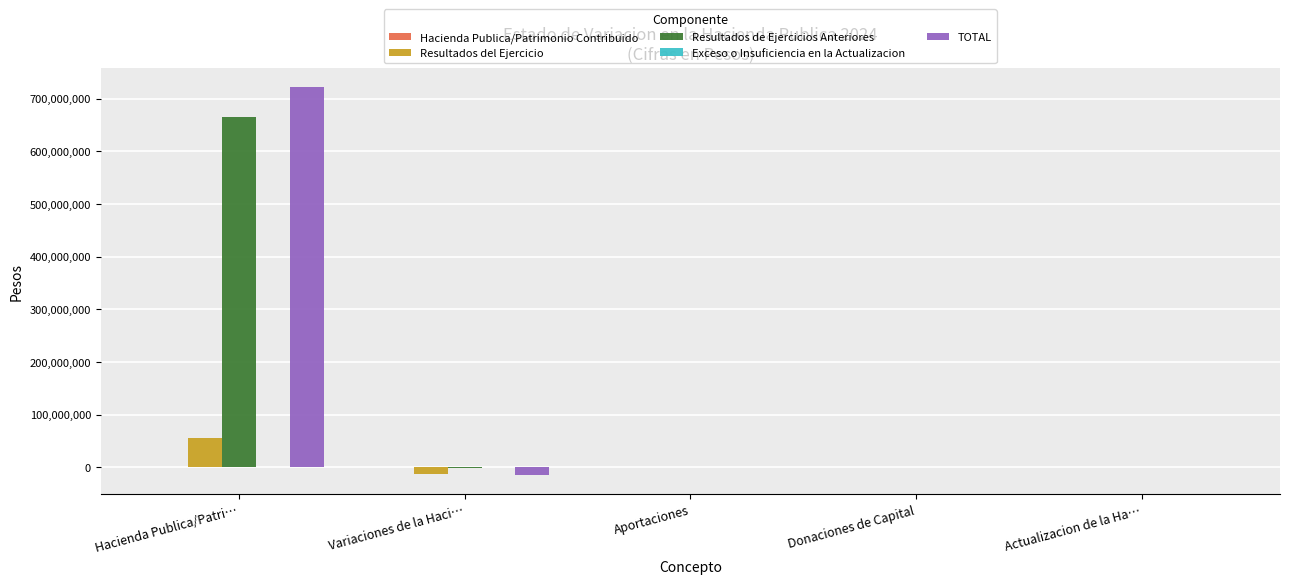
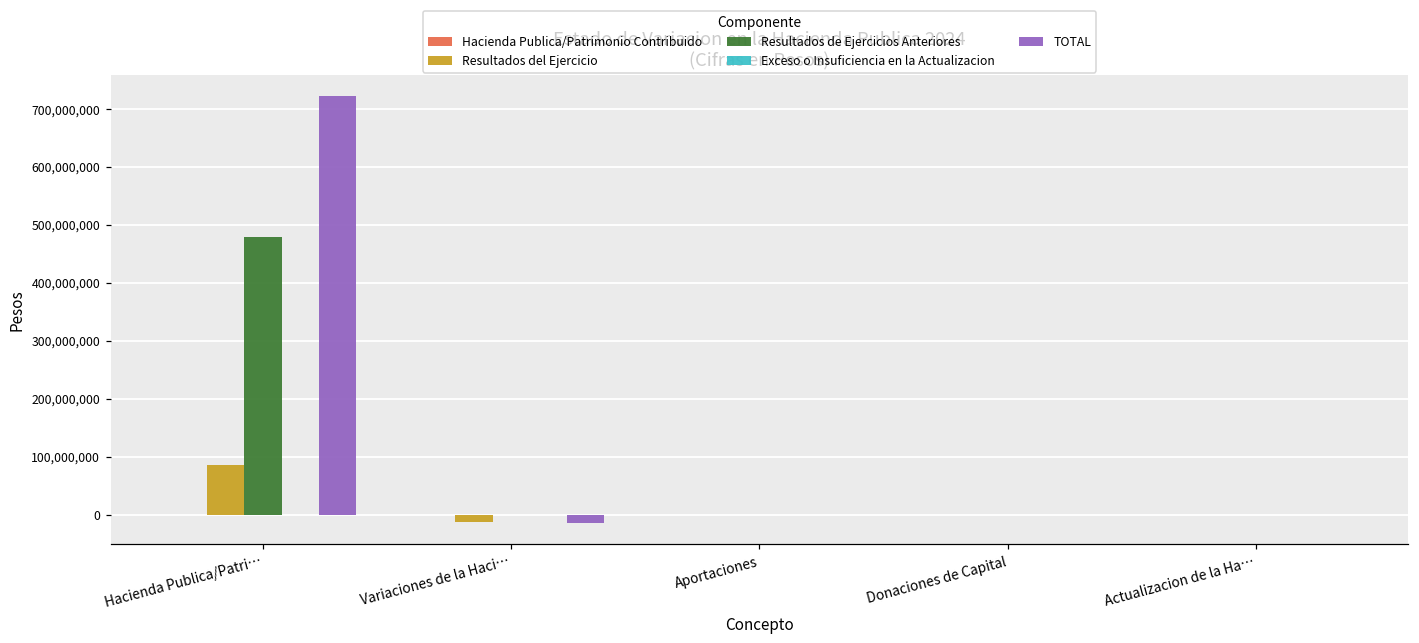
Resultados del Ejercicio, Hacienda Publica/Patri…: 60,000,000 -> 90,000,000
Resultados de Ejercicios Anteriores, Hacienda Publica/Patri…: 670,000,000 -> 480,000,000
